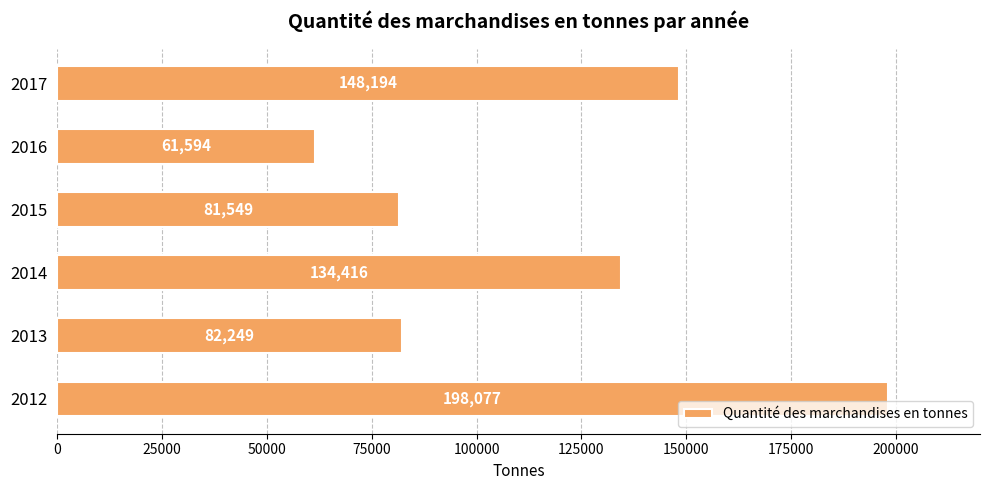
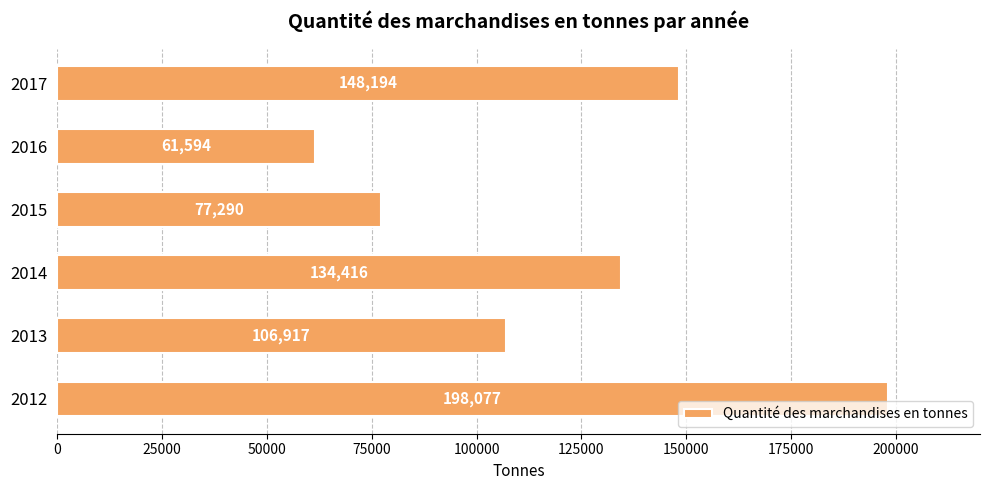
2015: 81,549 -> 77,290
2013: 82,249 -> 106,917
